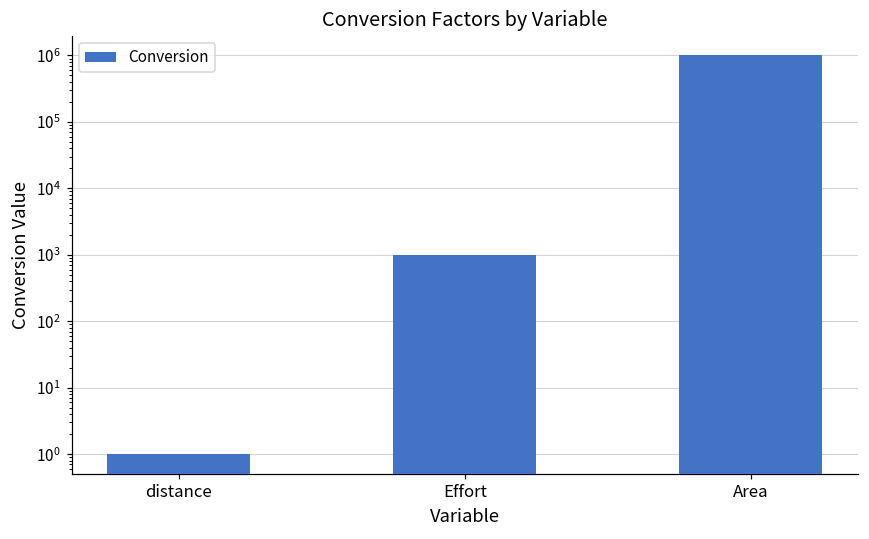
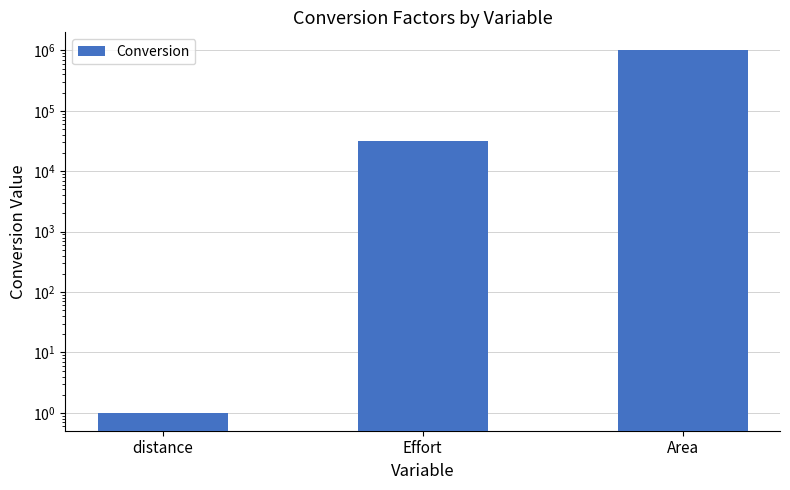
Effort: 1000 -> 30000
